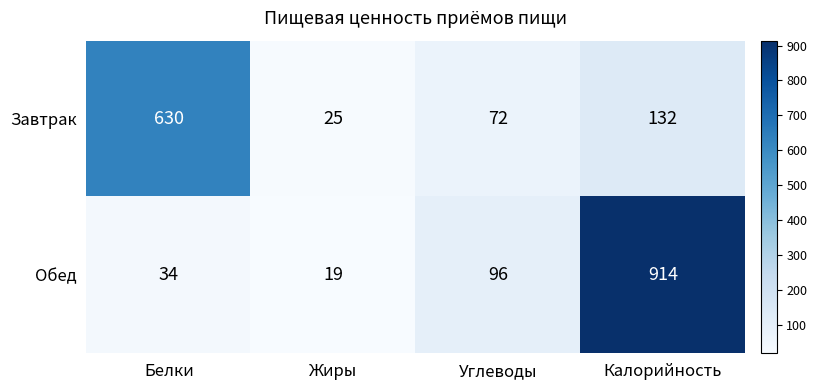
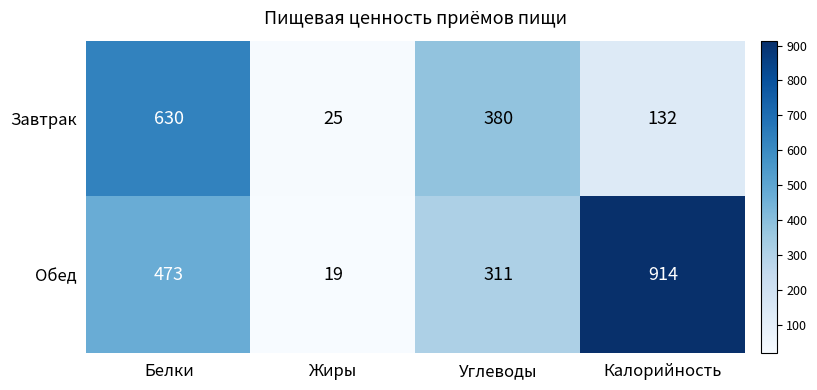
Завтрак, Углеводы: 72 -> 380
Обед, Белки: 34 -> 473
Обед, Углеводы: 96 -> 311
